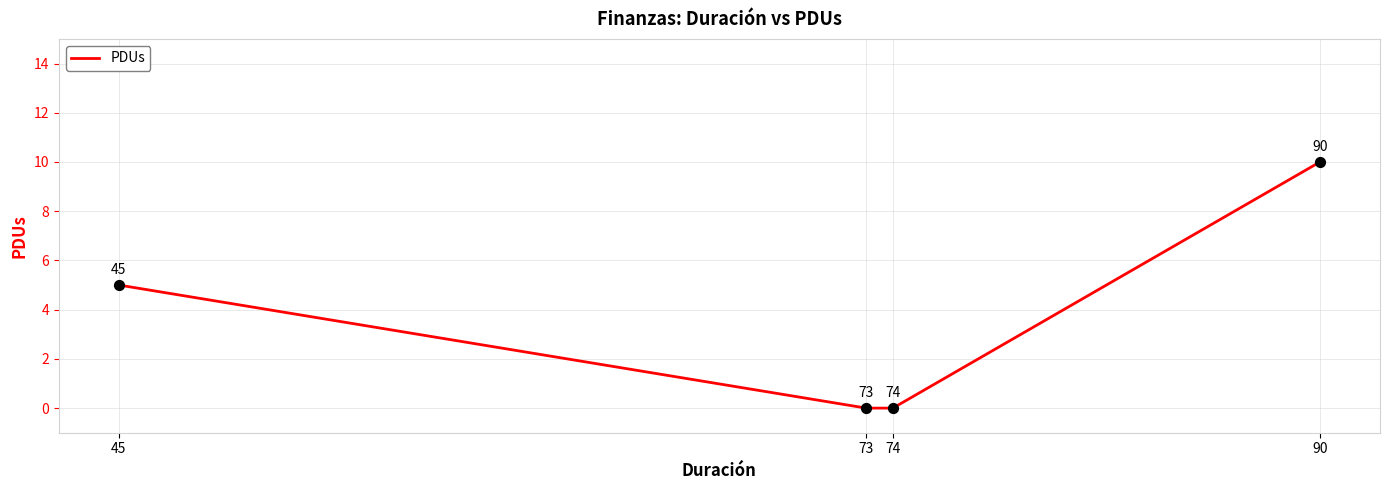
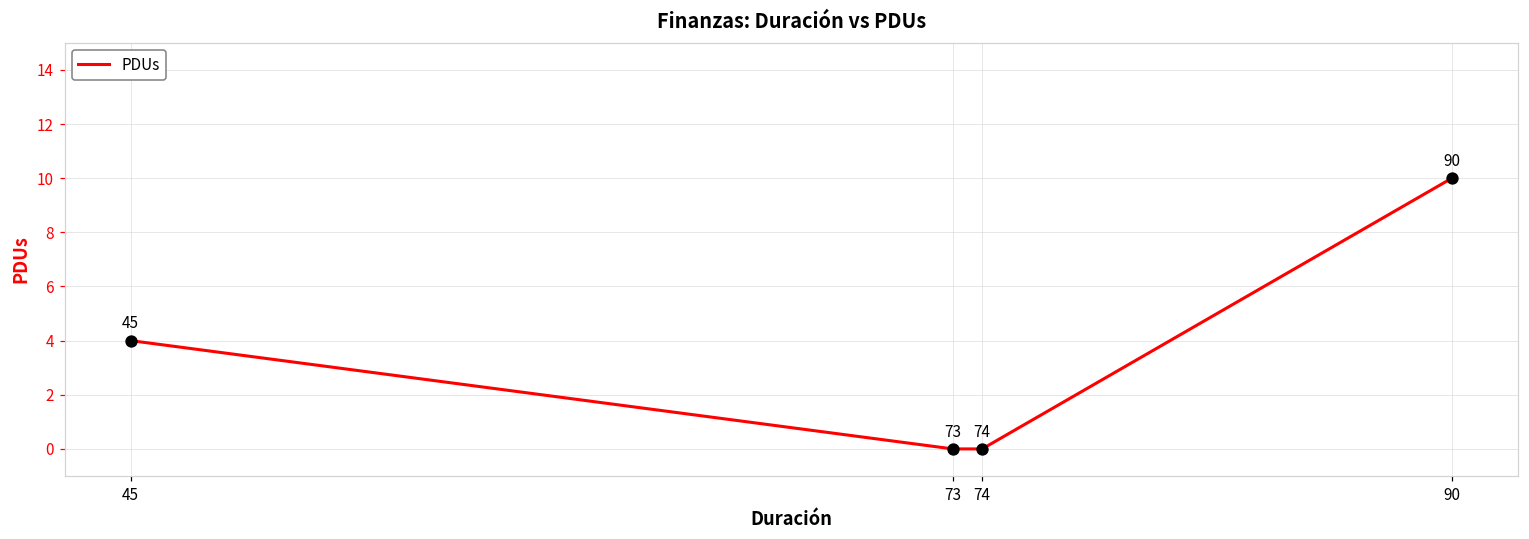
45: 5 -> 4
